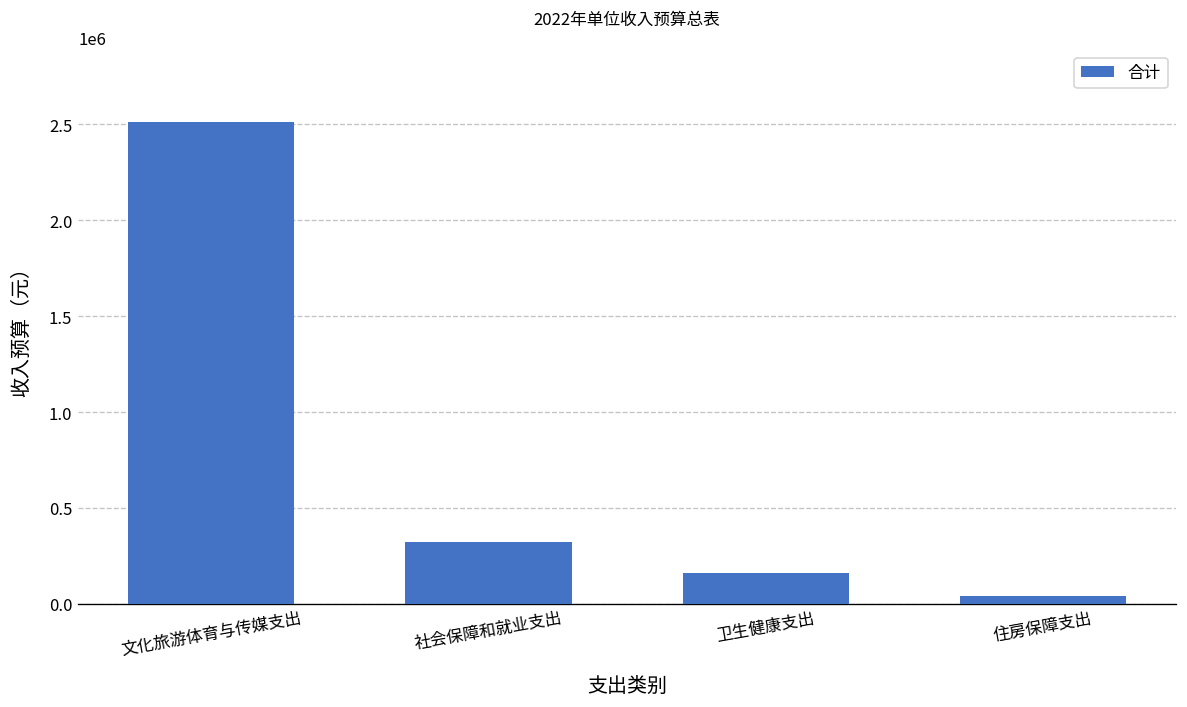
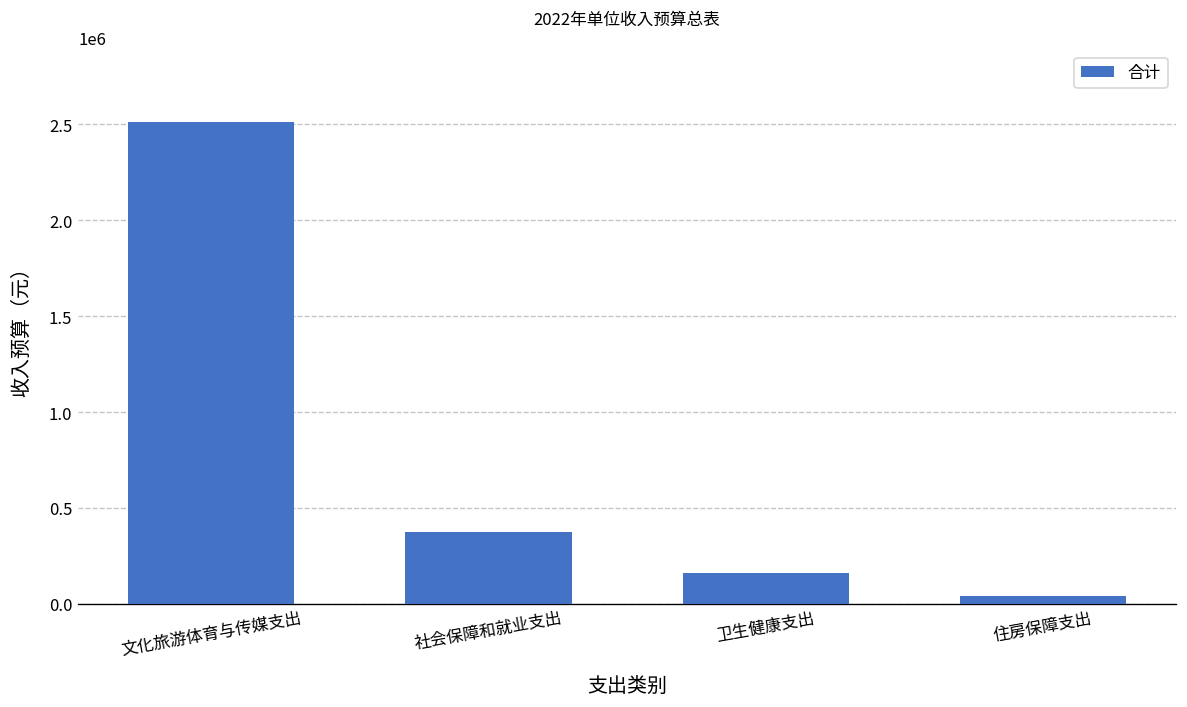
社会保障和就业支出: 320000 -> 380000
